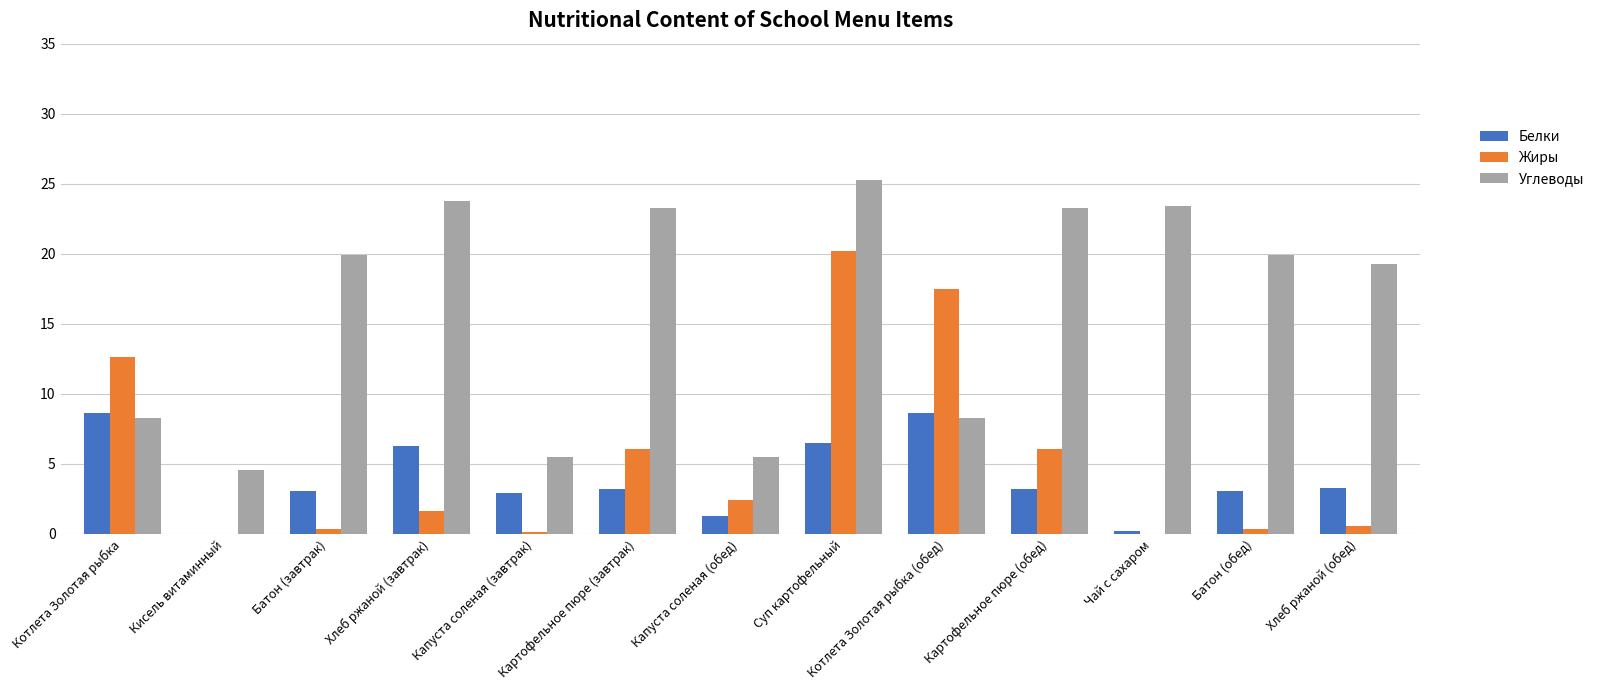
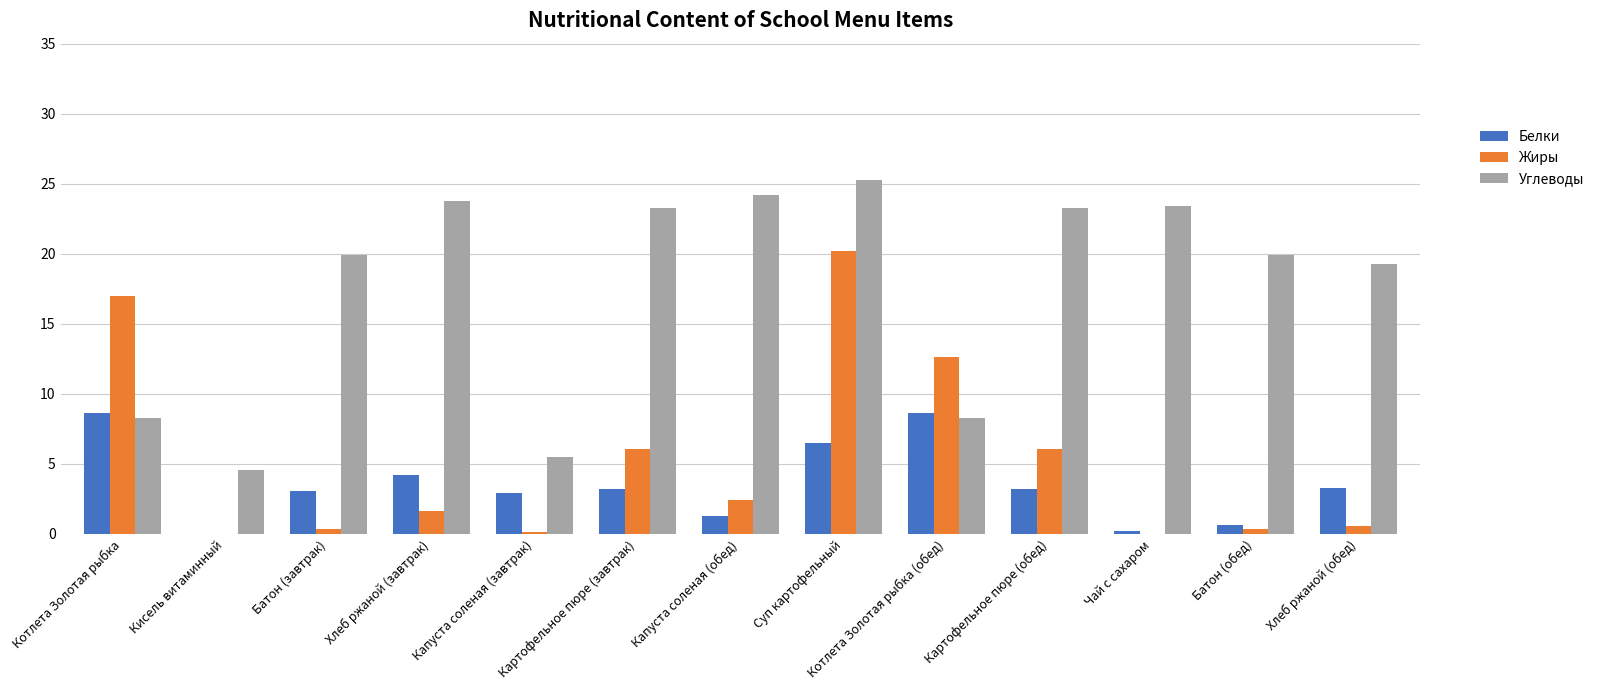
Жиры, Котлета Золотая рыбка: 12.6 -> 17.0
Белки, Хлеб ржаной (завтрак): 6.3 -> 4.2
Углеводы, Капуста соленая (обед): 5.5 -> 24.2
Жиры, Котлета Золотая рыбка (обед): 17.5 -> 12.6
Белки, Батон (обед): 3.0 -> 0.7
